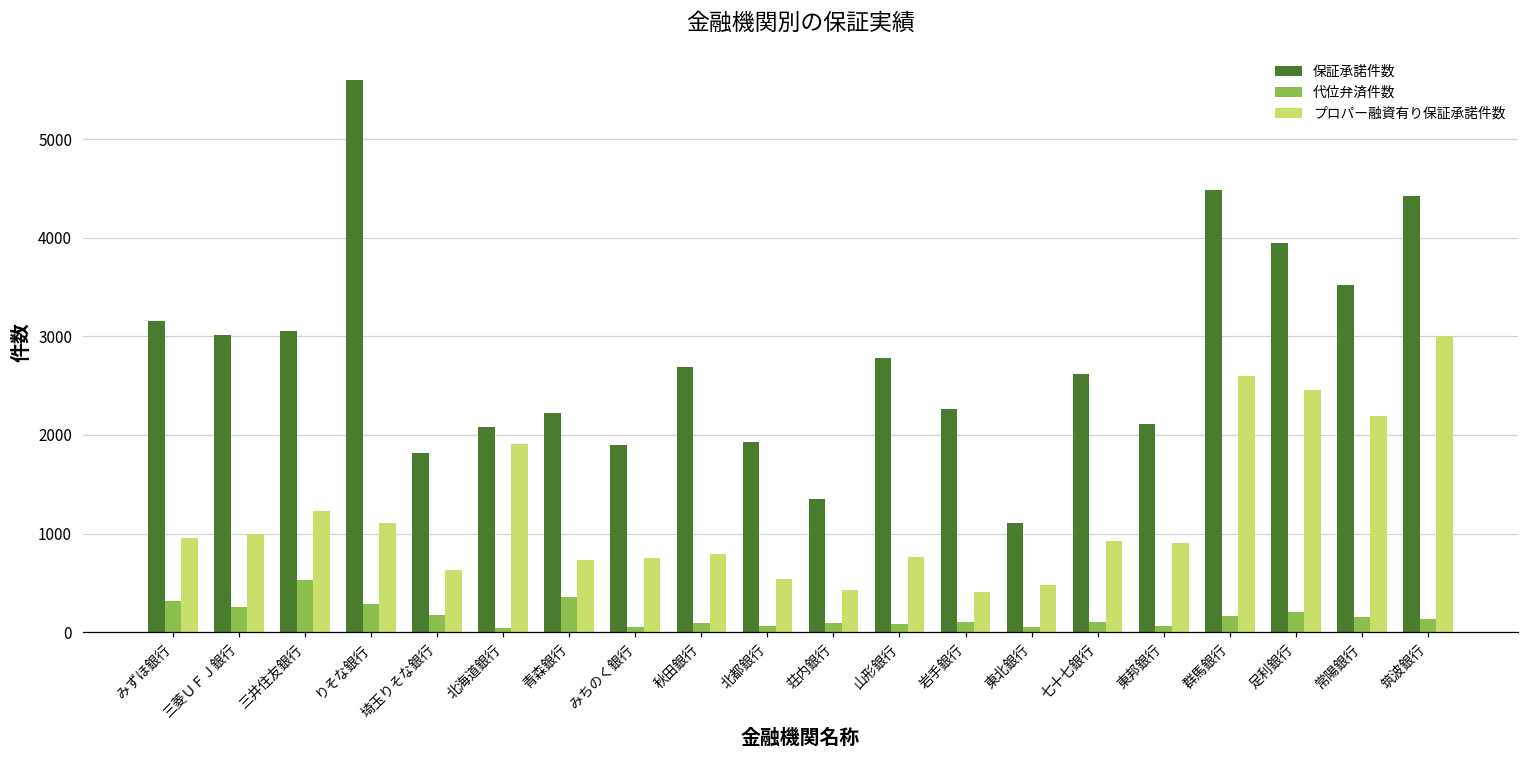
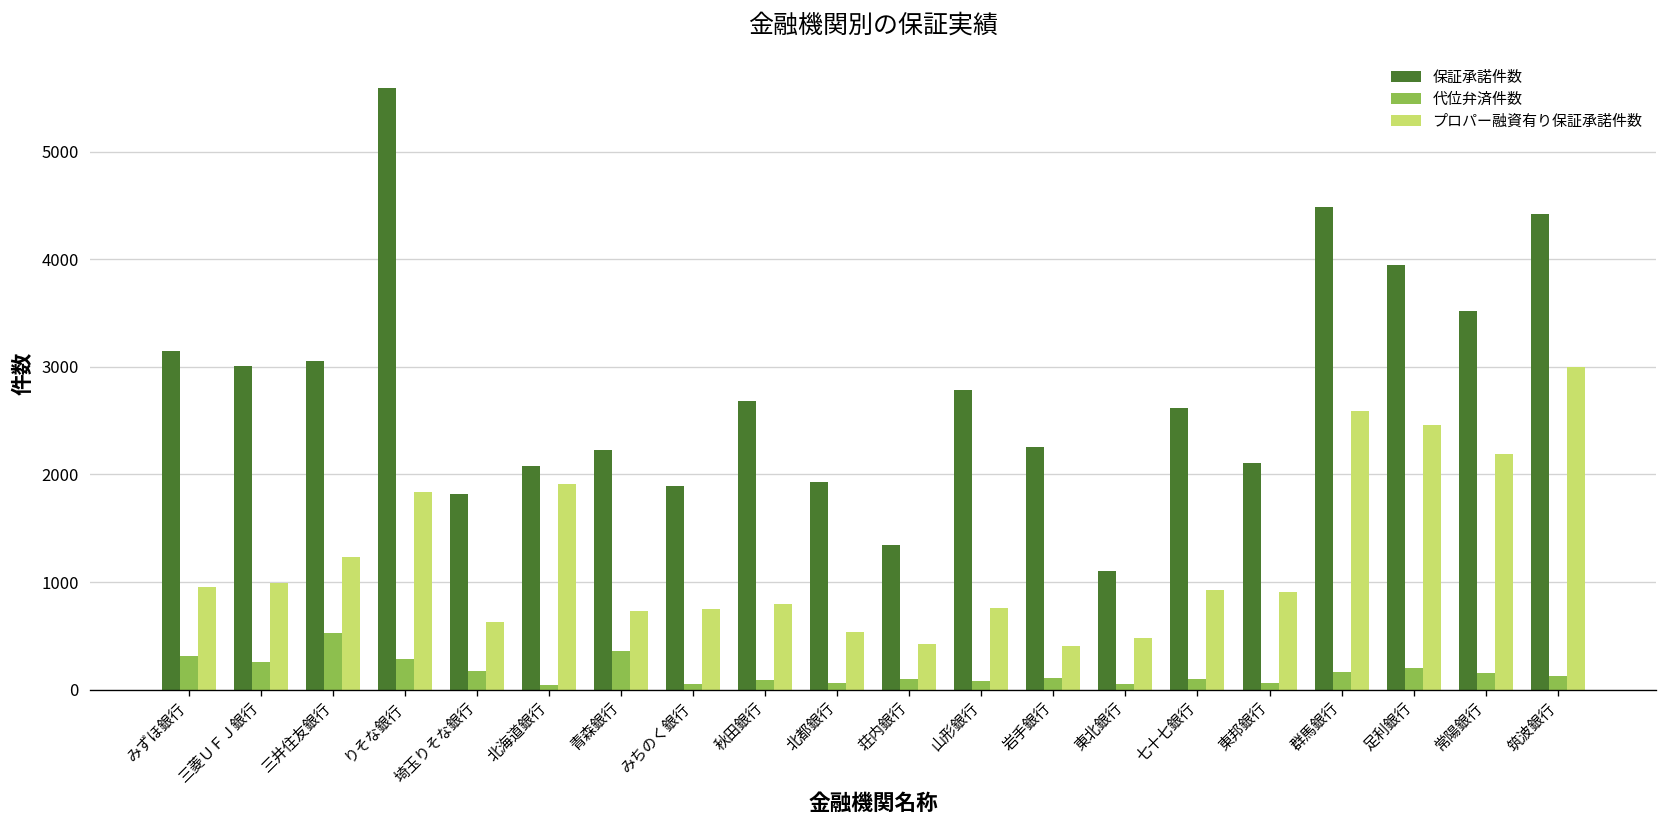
プロパー融資有り保証承諾件数, りそな銀行: 1100 -> 1800
